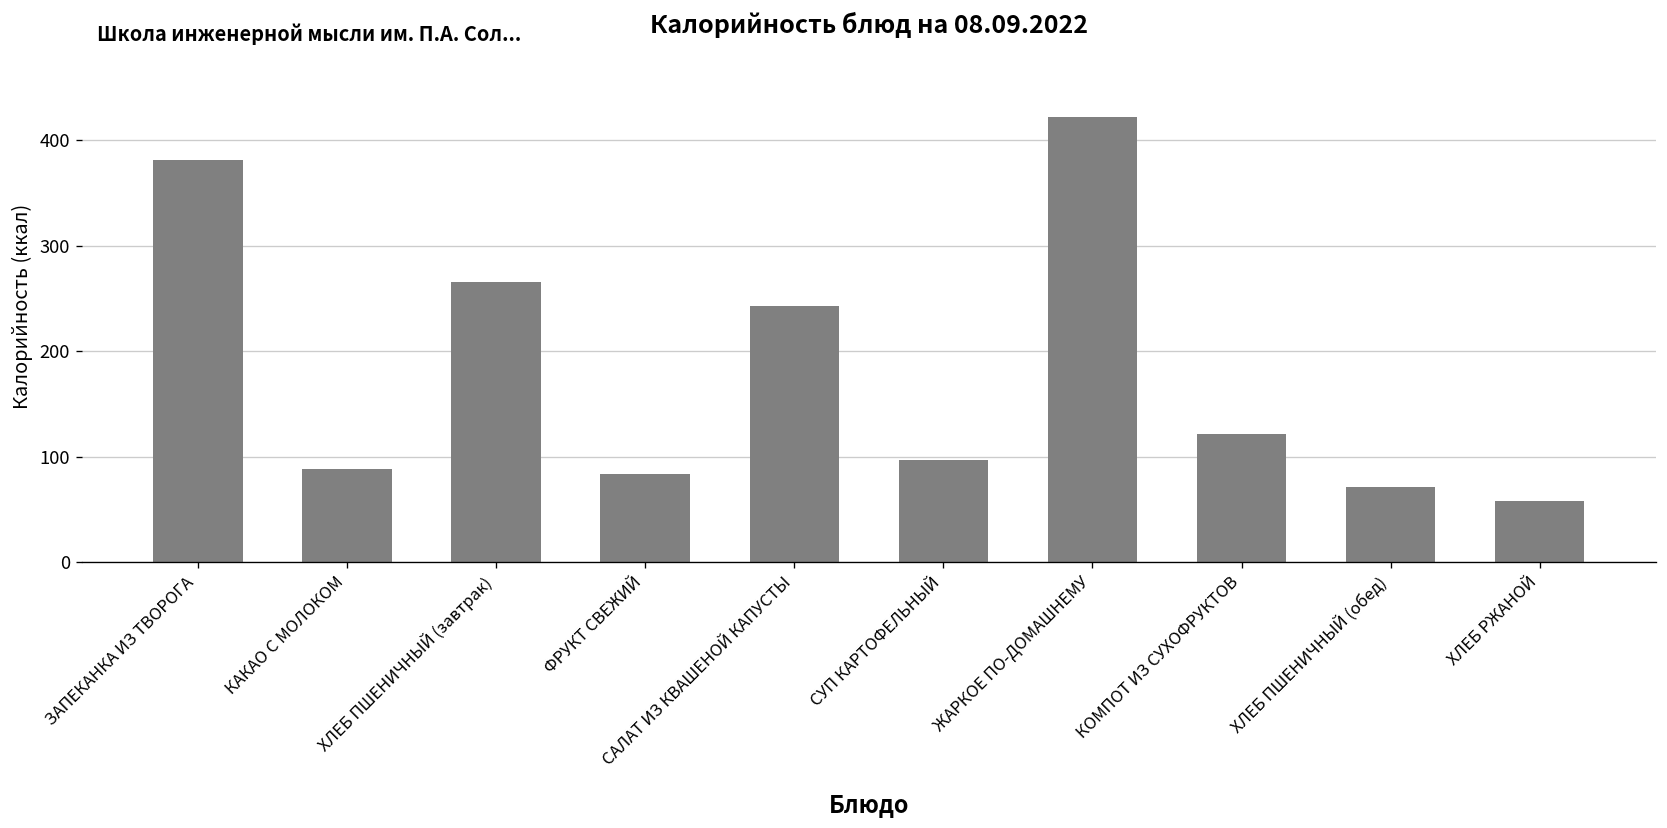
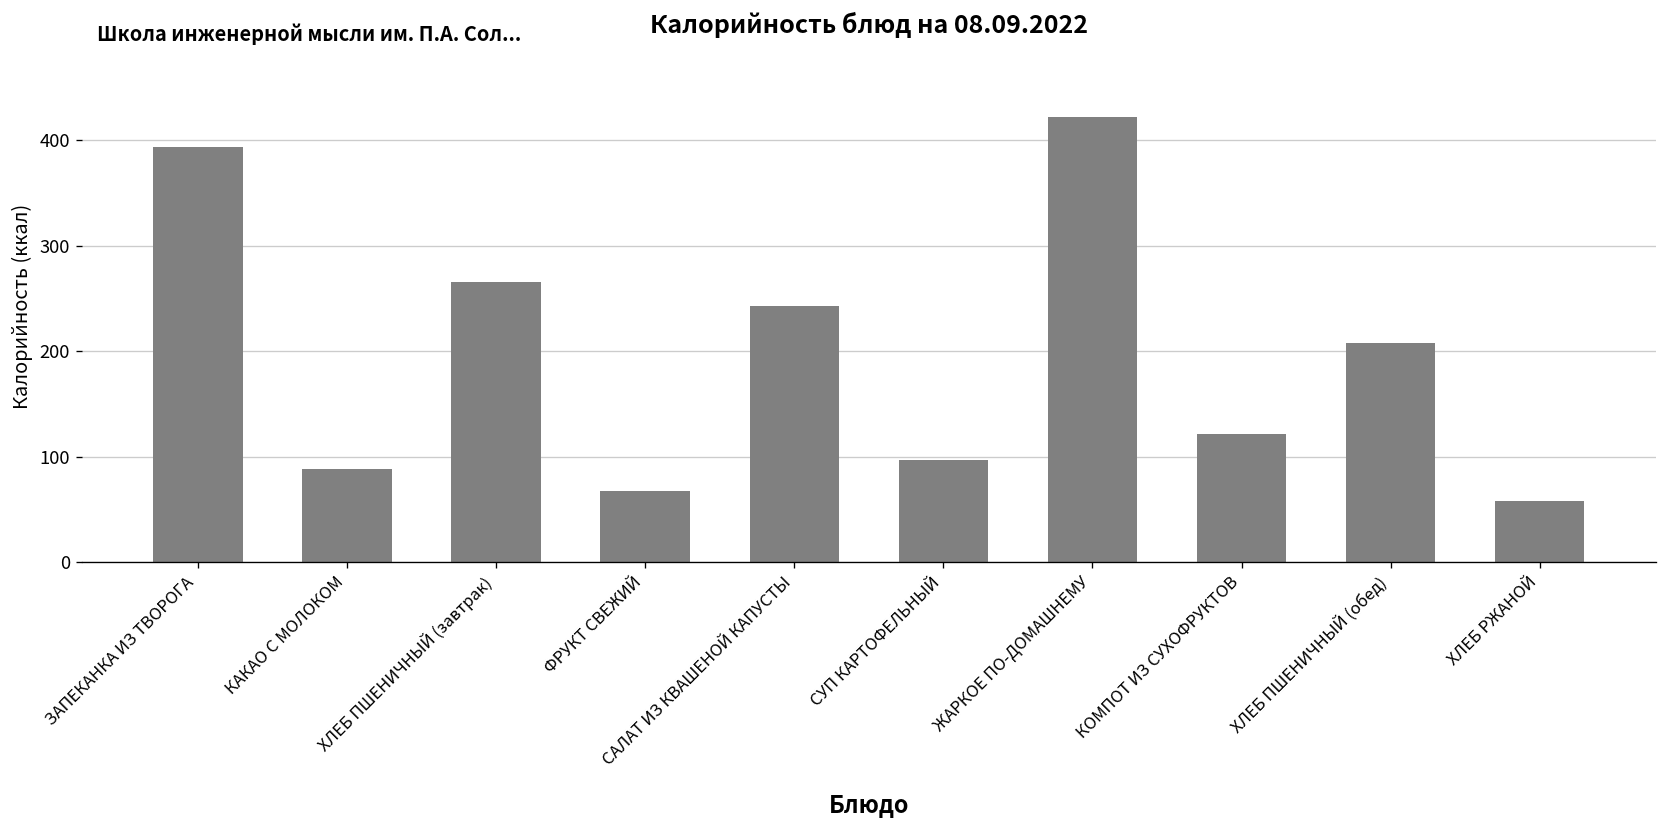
ЗАПЕКАНКА ИЗ ТВОРОГА: 380 -> 390
ФРУКТ СВЕЖИЙ: 80 -> 70
ХЛЕБ ПШЕНИЧНЫЙ (обед): 70 -> 210
